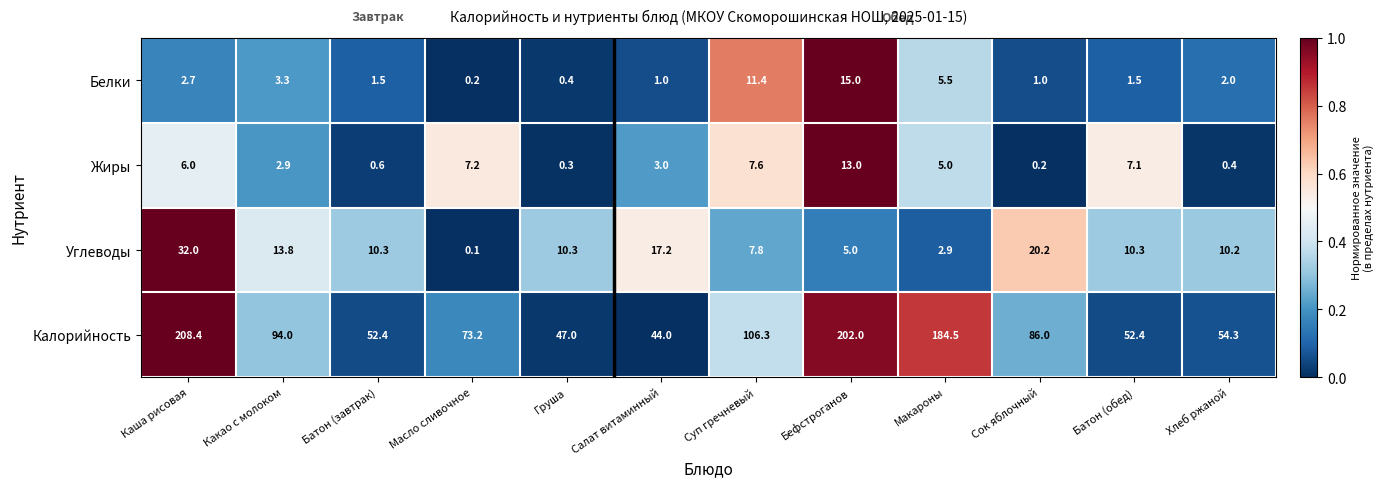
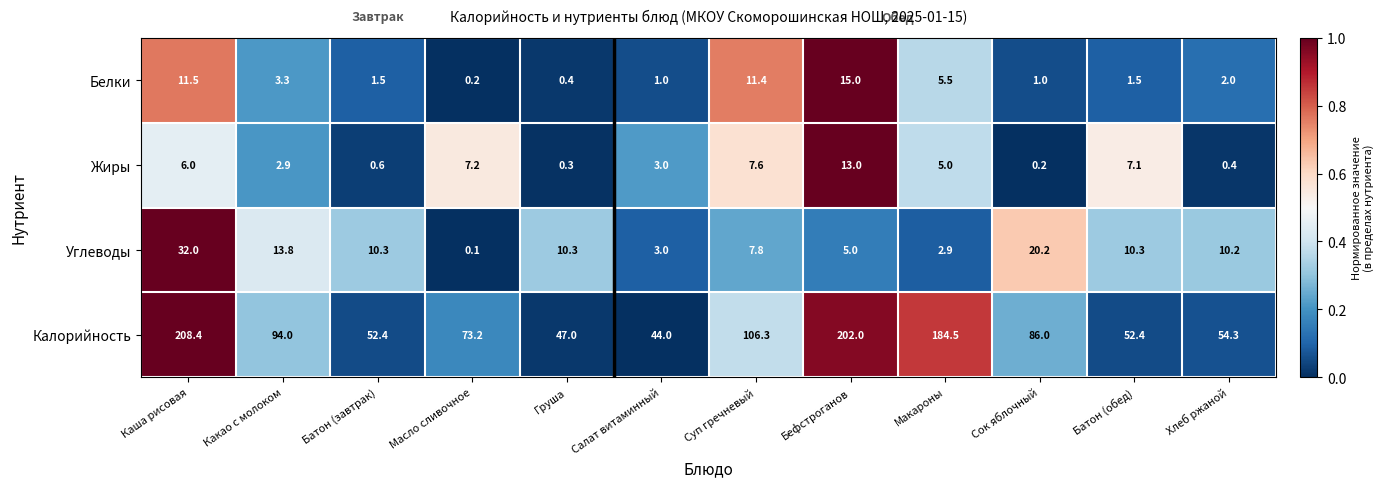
Белки, Каша рисовая: 2.7 -> 11.5
Углеводы, Салат витаминный: 17.2 -> 3.0
